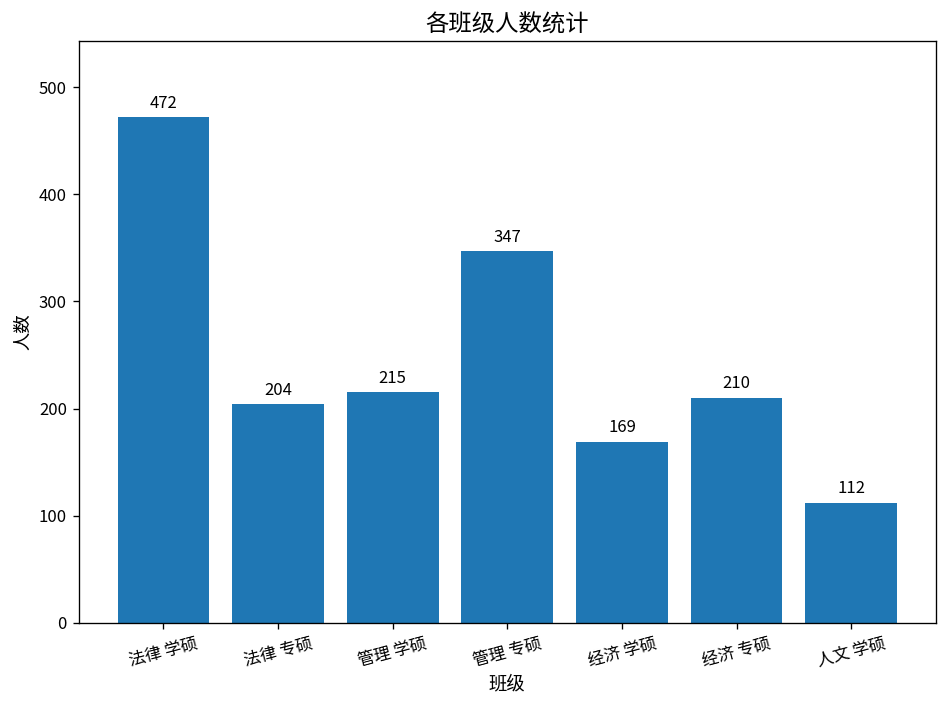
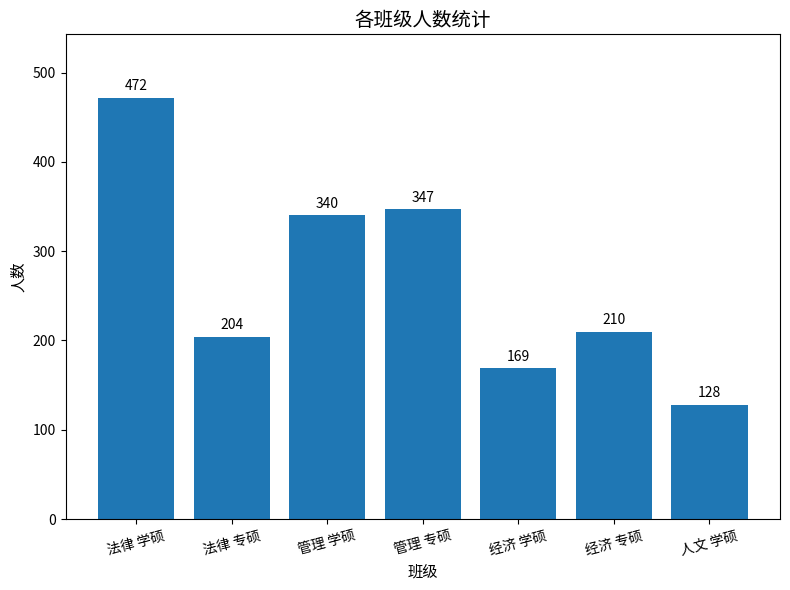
管理 学硕: 215 -> 340
人文 学硕: 112 -> 128
